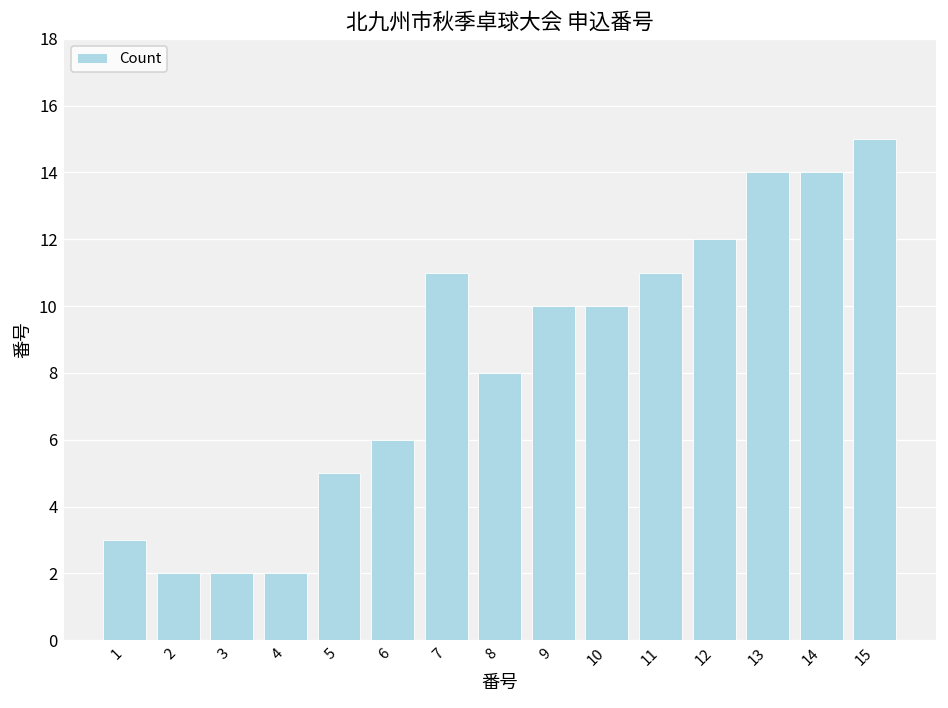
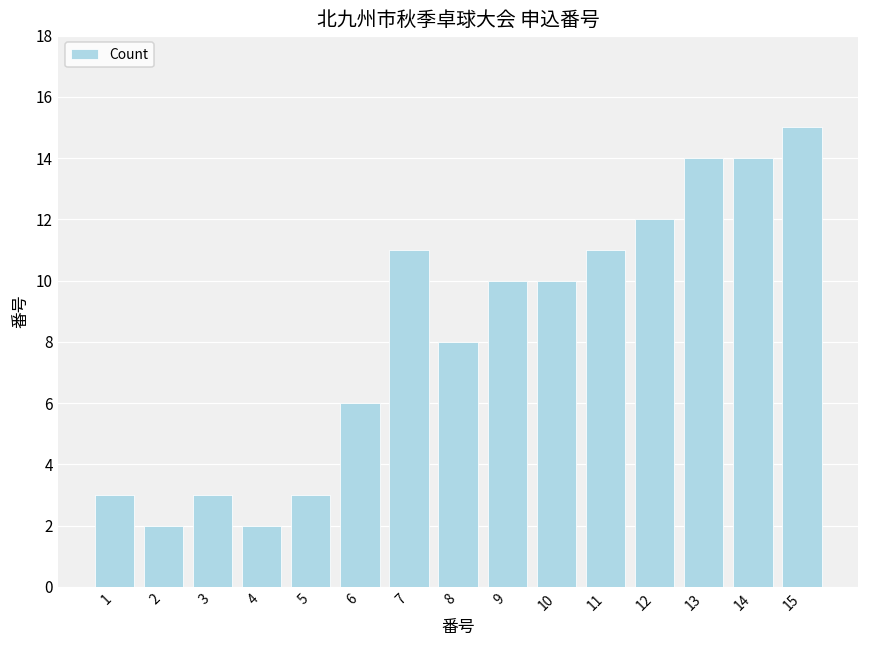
3: 2 -> 3
5: 5 -> 3
